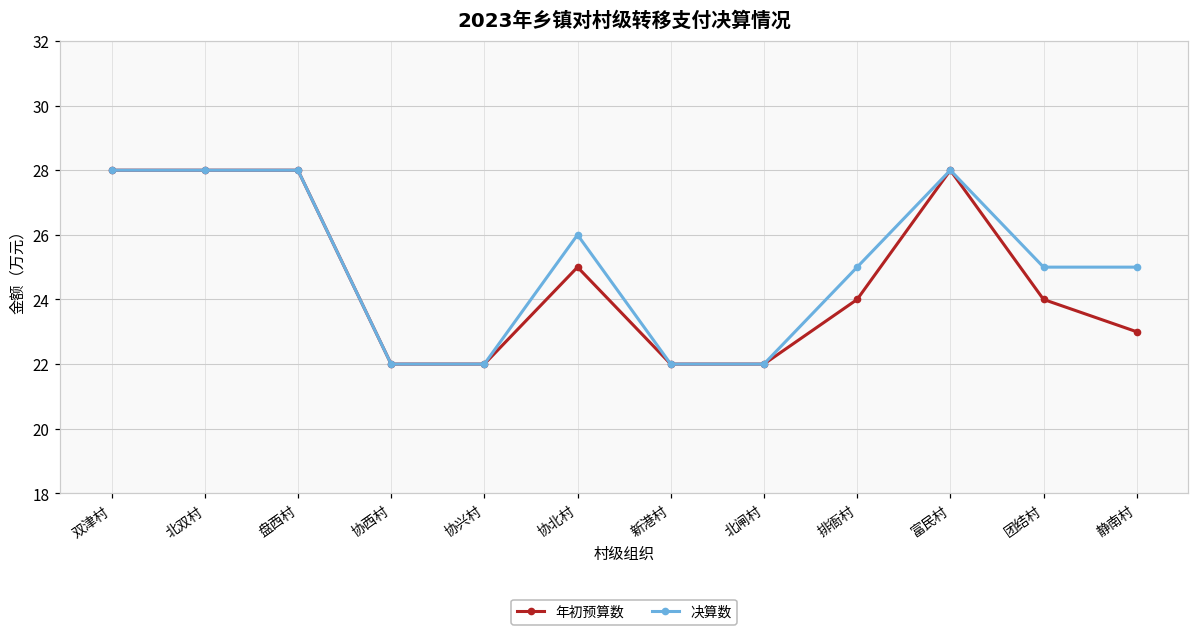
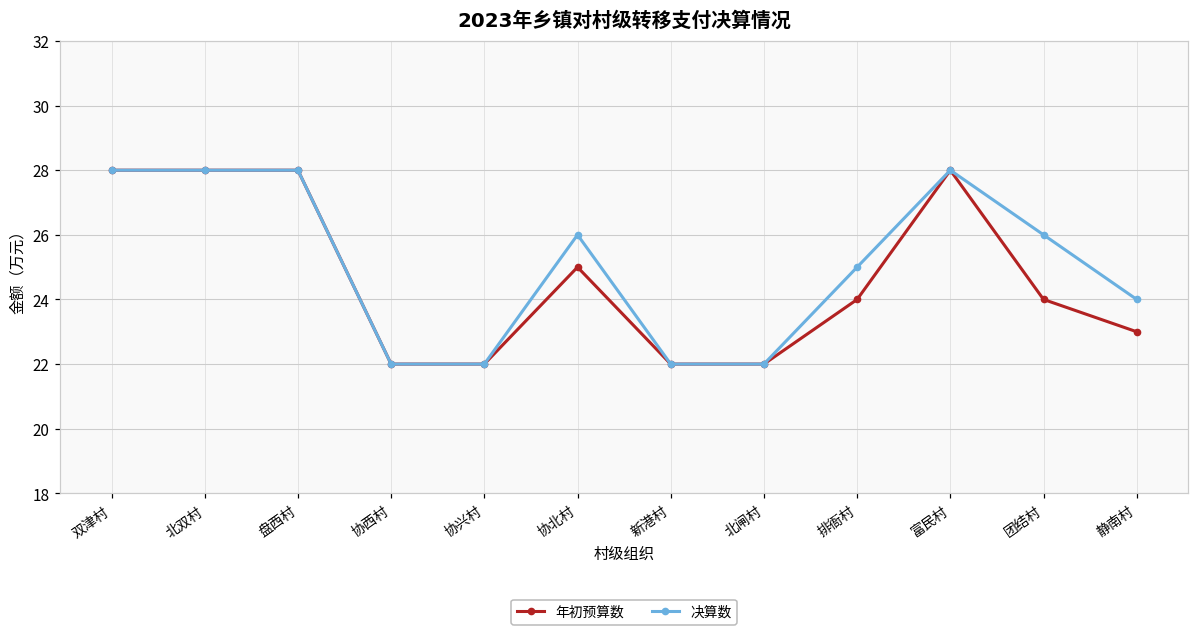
决算数, 团结村: 25 -> 26
决算数, 静南村: 25 -> 24
